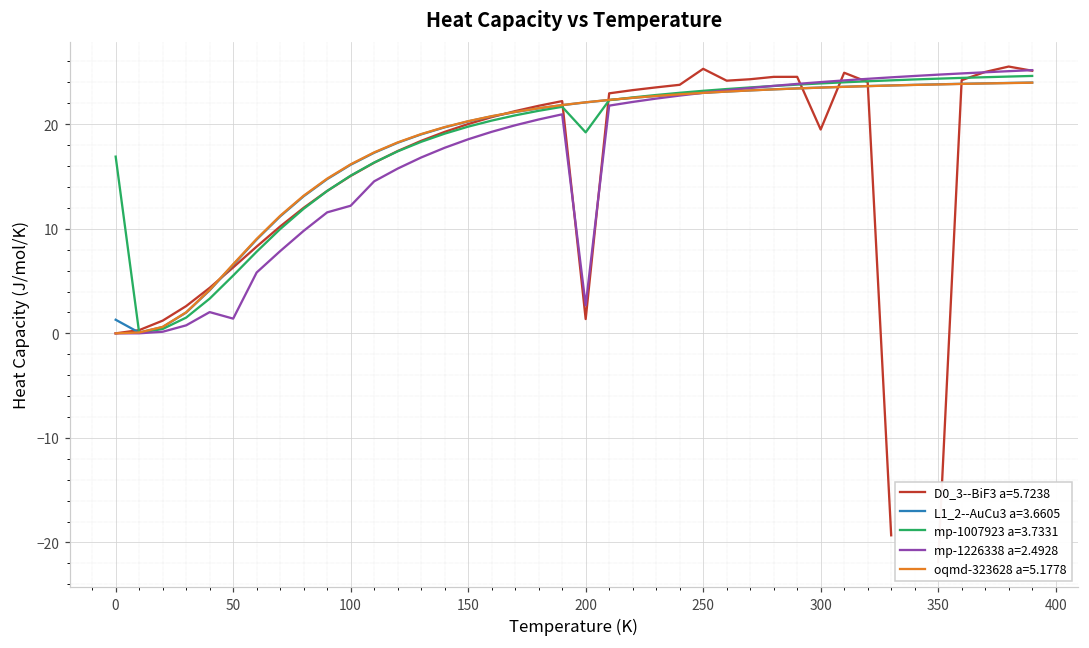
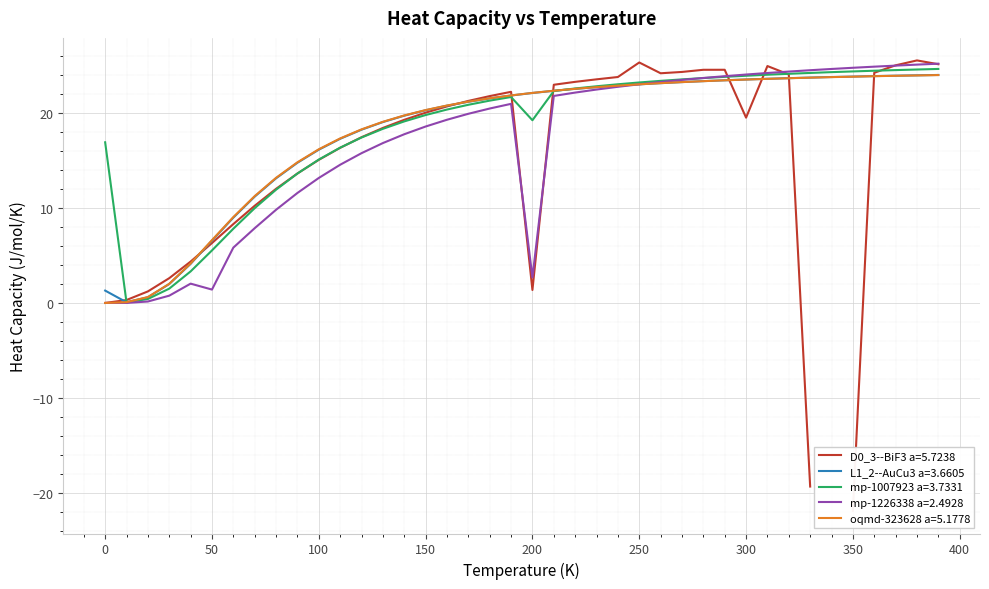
mp-1226338 a=2.4928, 100: 12 -> 13
